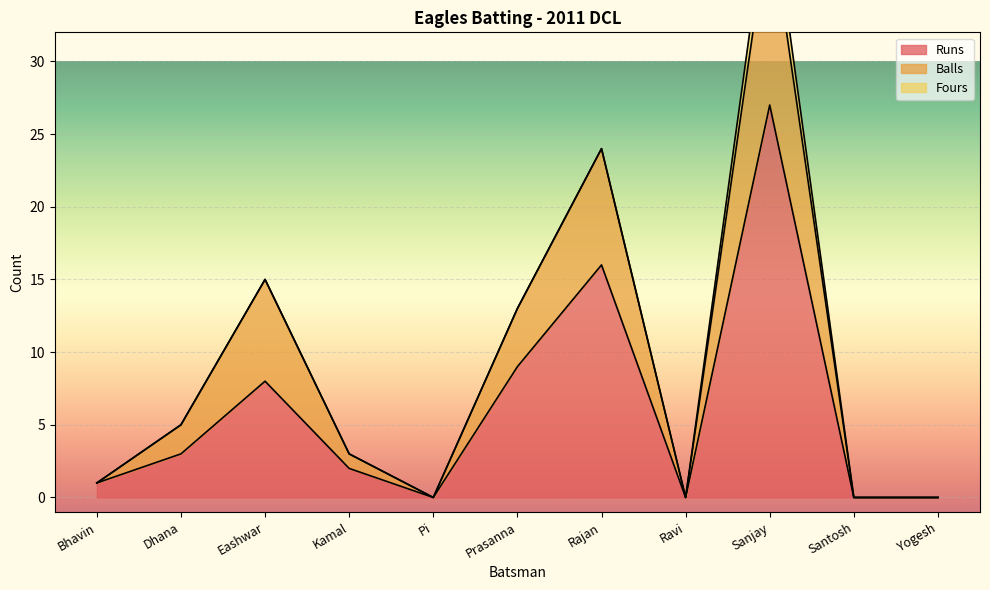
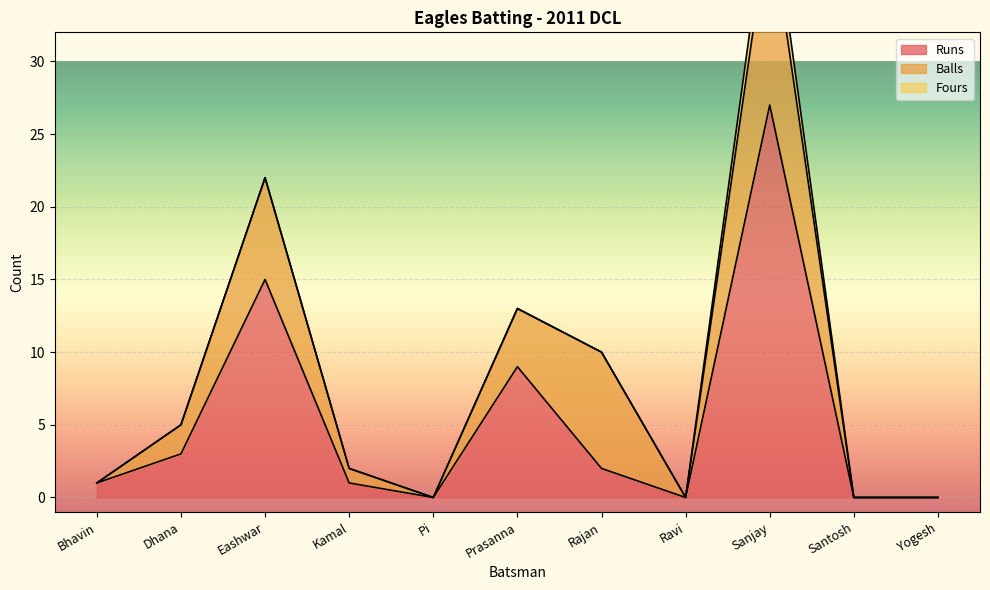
Runs, Eashwar: 8 -> 15
Runs, Kamal: 2 -> 1
Runs, Rajan: 16 -> 2
